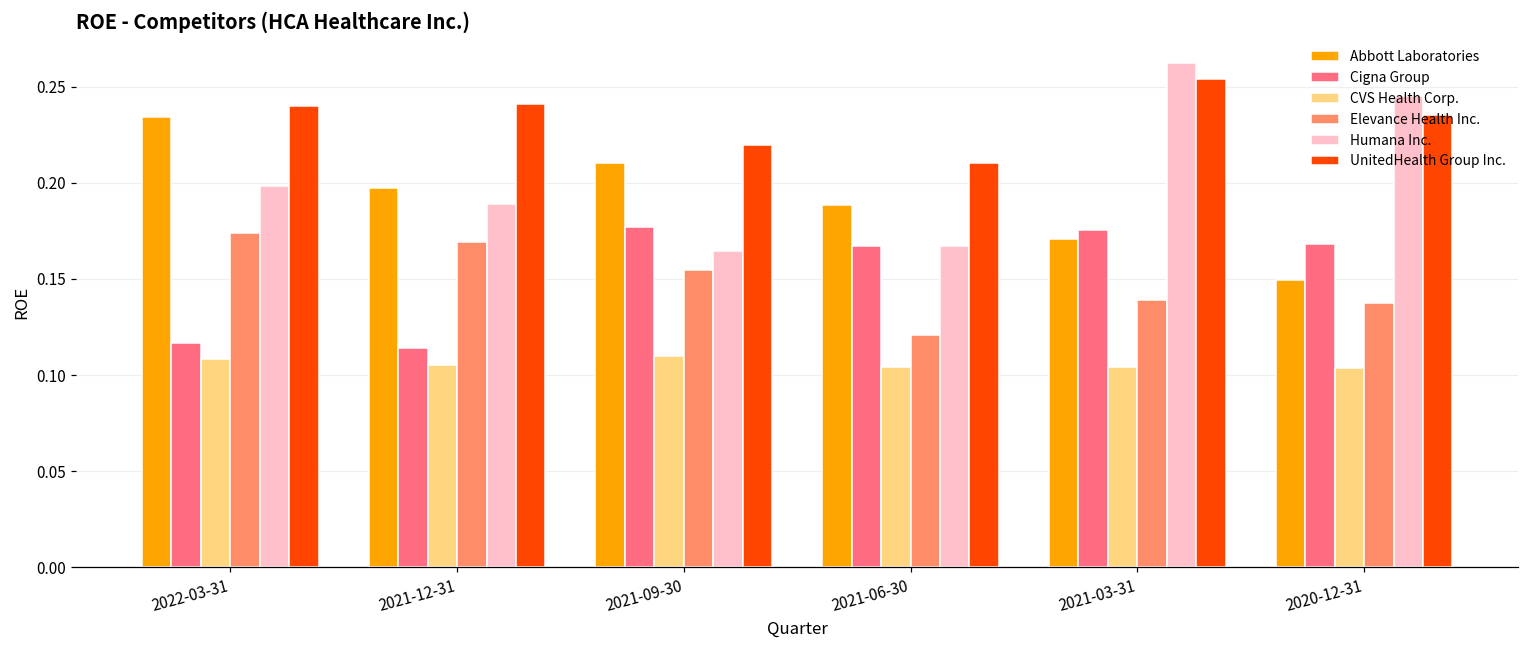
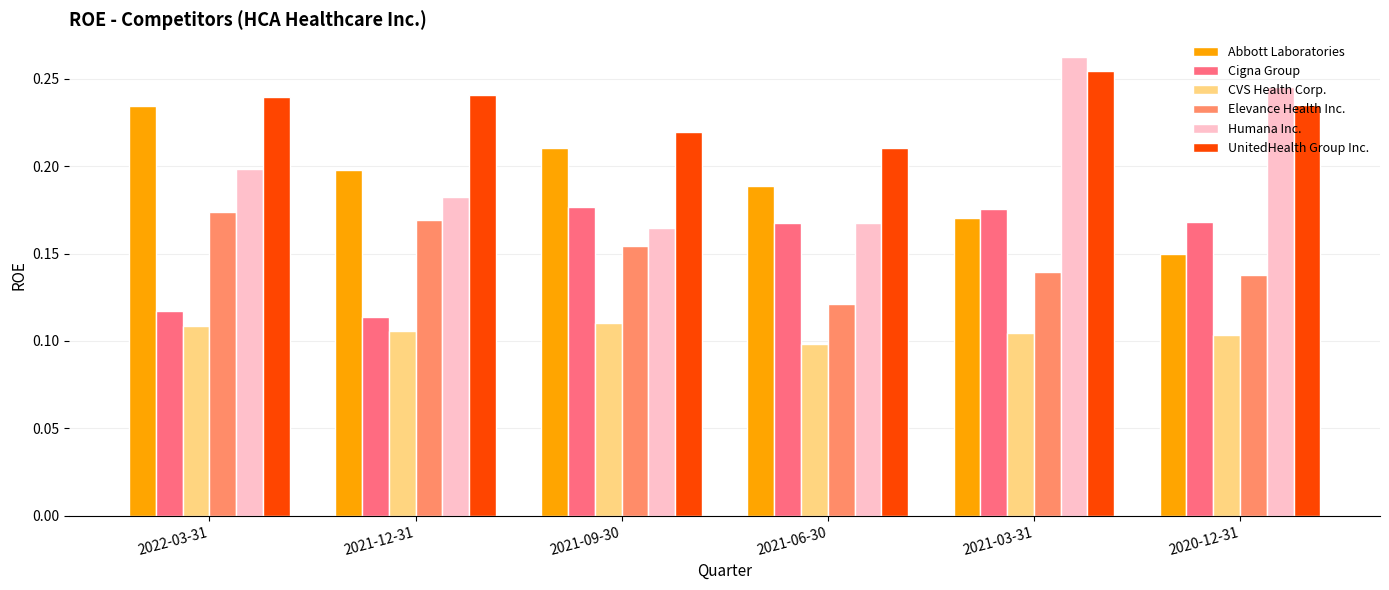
Humana Inc., 2021-12-31: 0.189 -> 0.182
CVS Health Corp., 2021-06-30: 0.104 -> 0.098
